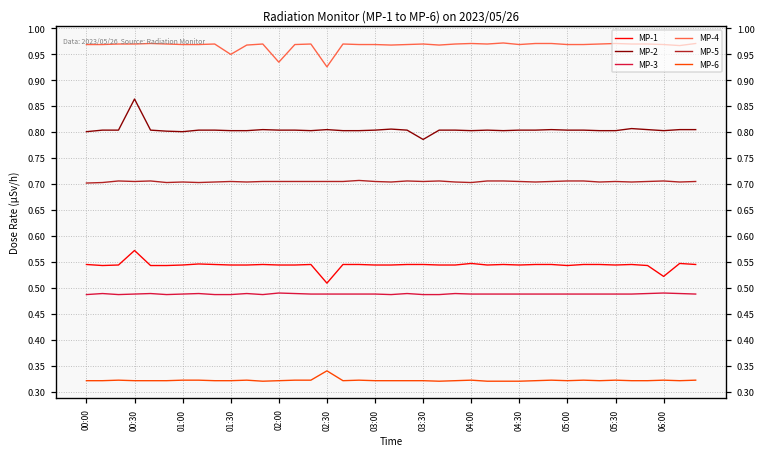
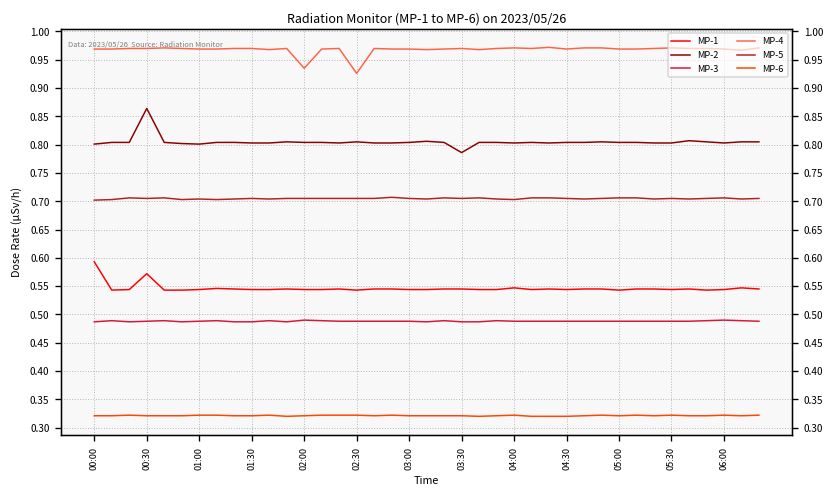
MP-1, 00:00: 0.55 -> 0.59
MP-4, 01:30: 0.95 -> 0.97
MP-1, 02:30: 0.51 -> 0.54
MP-6, 02:30: 0.34 -> 0.32
MP-1, 06:00: 0.52 -> 0.54
